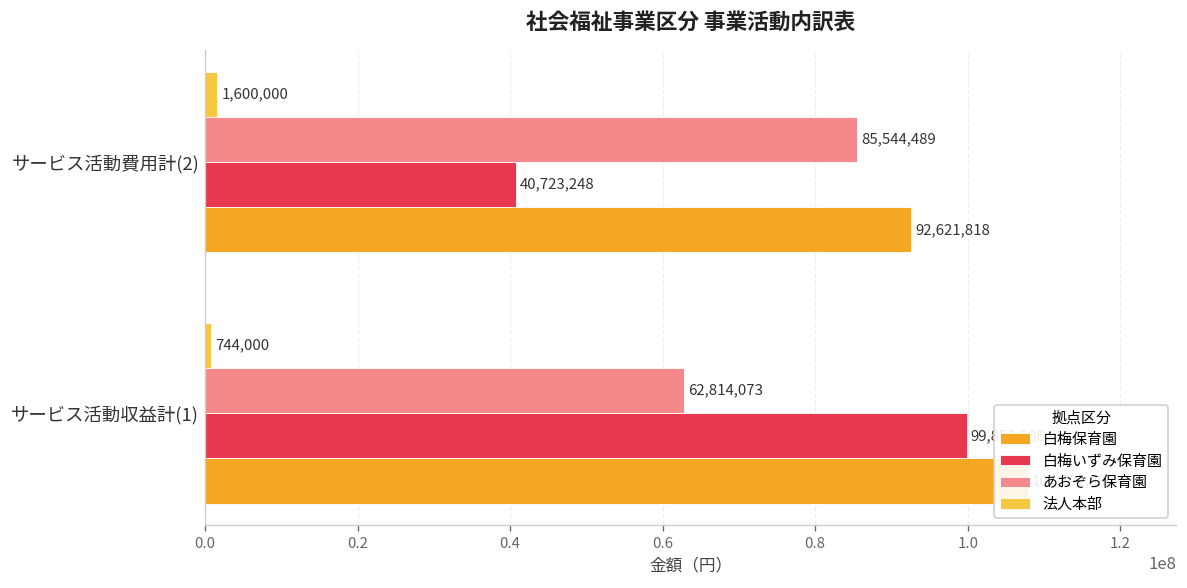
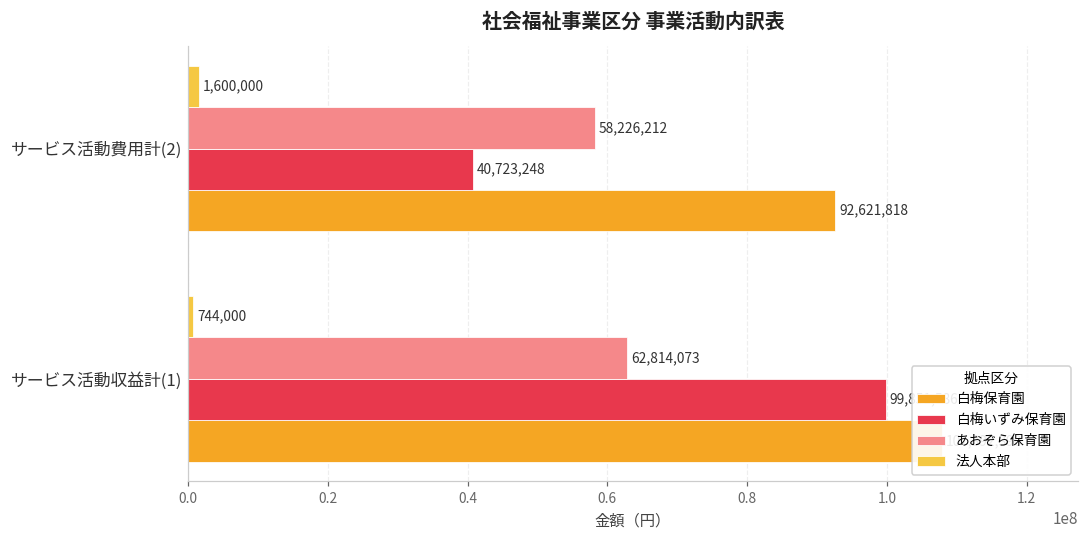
あおぞら保育園, サービス活動費用計(2): 85,544,489 -> 58,226,212
